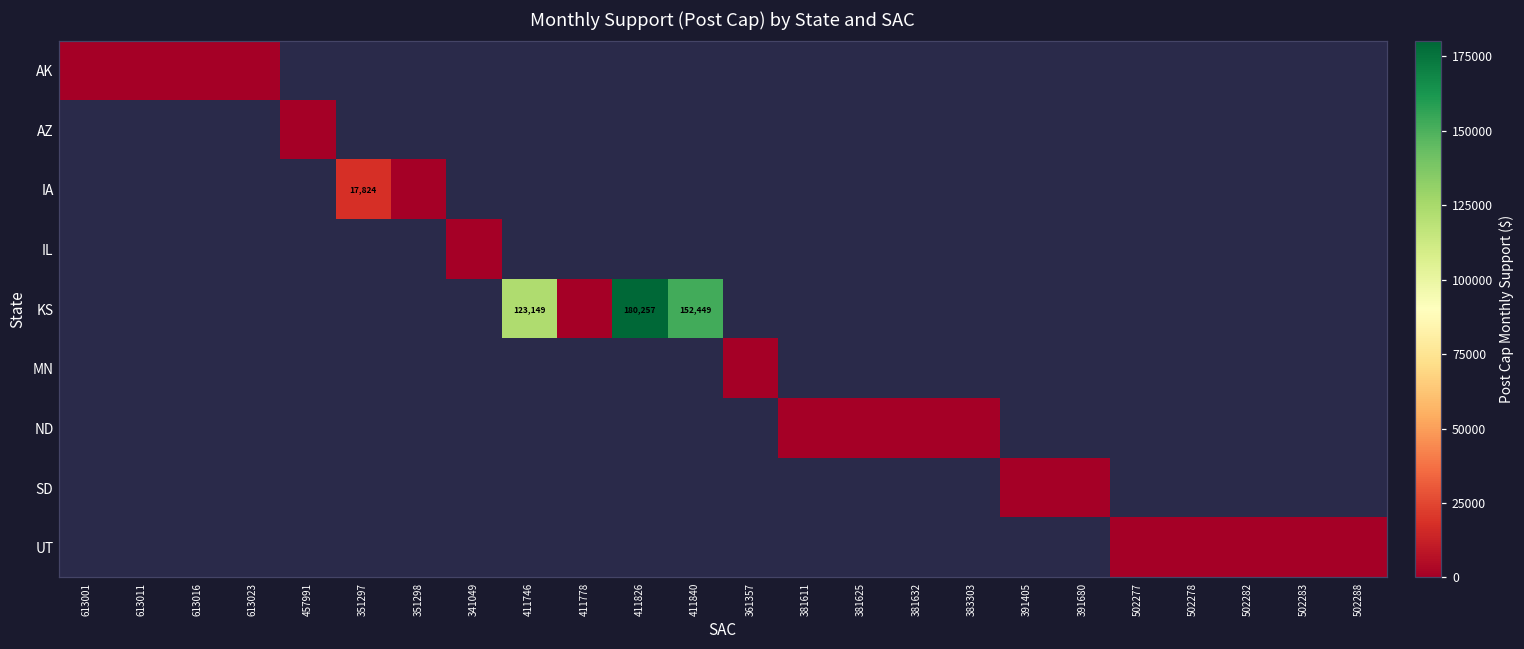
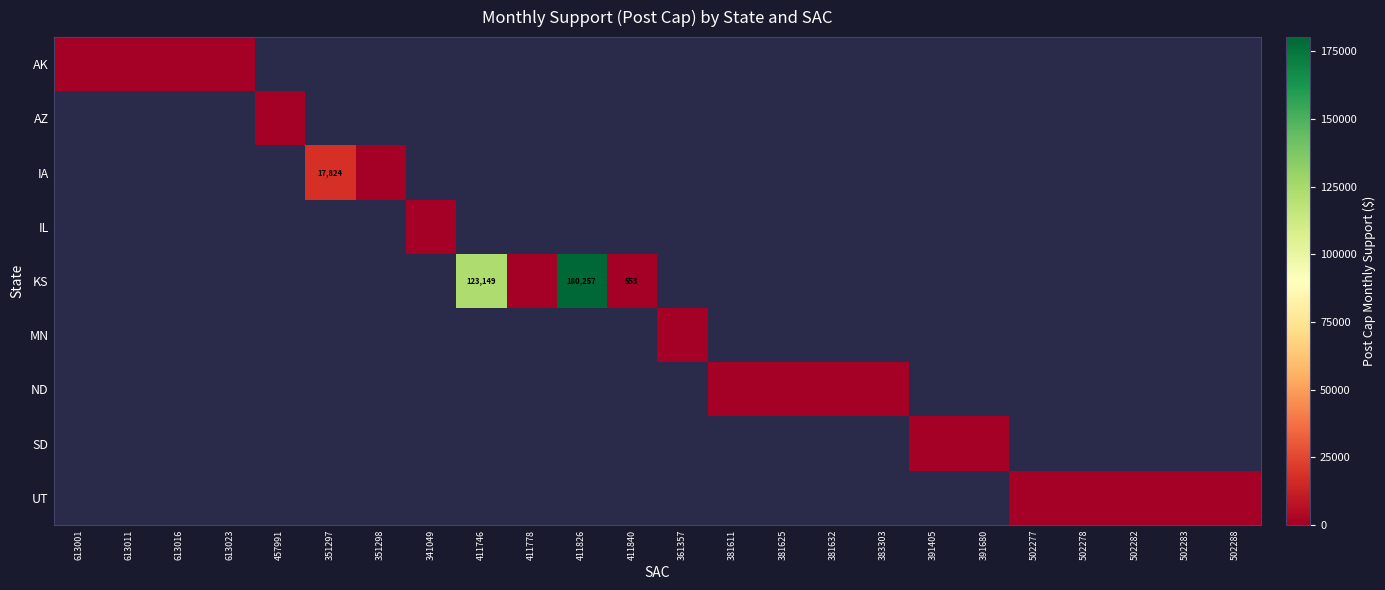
KS, 411840: 152,449 -> 553
